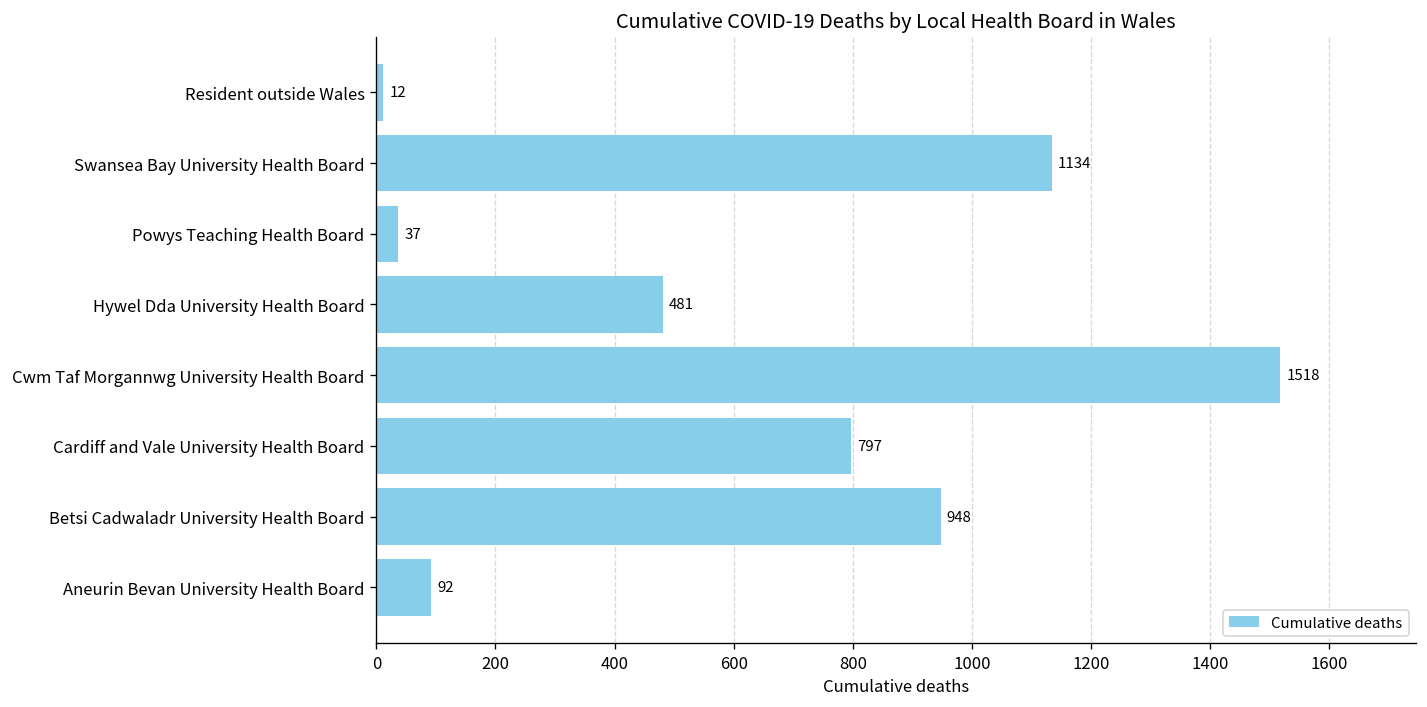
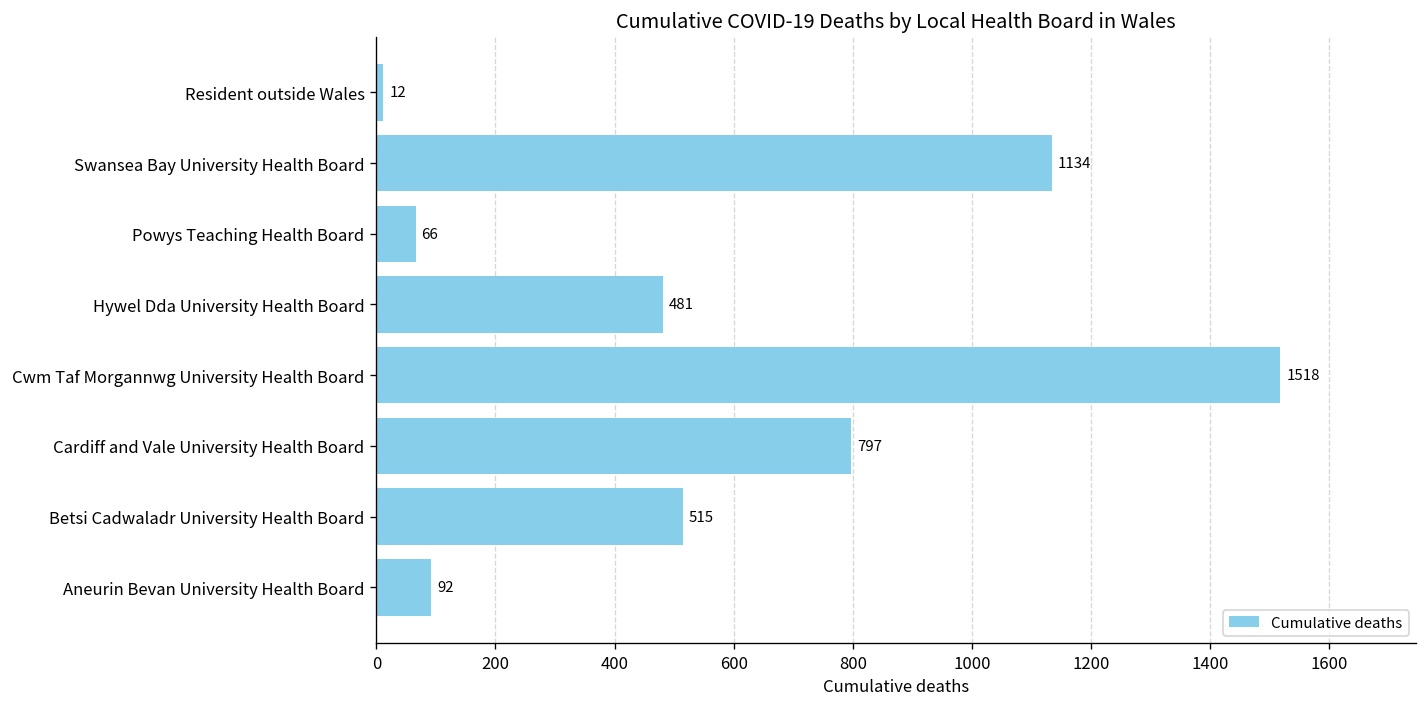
Powys Teaching Health Board: 37 -> 66
Betsi Cadwaladr University Health Board: 948 -> 515
